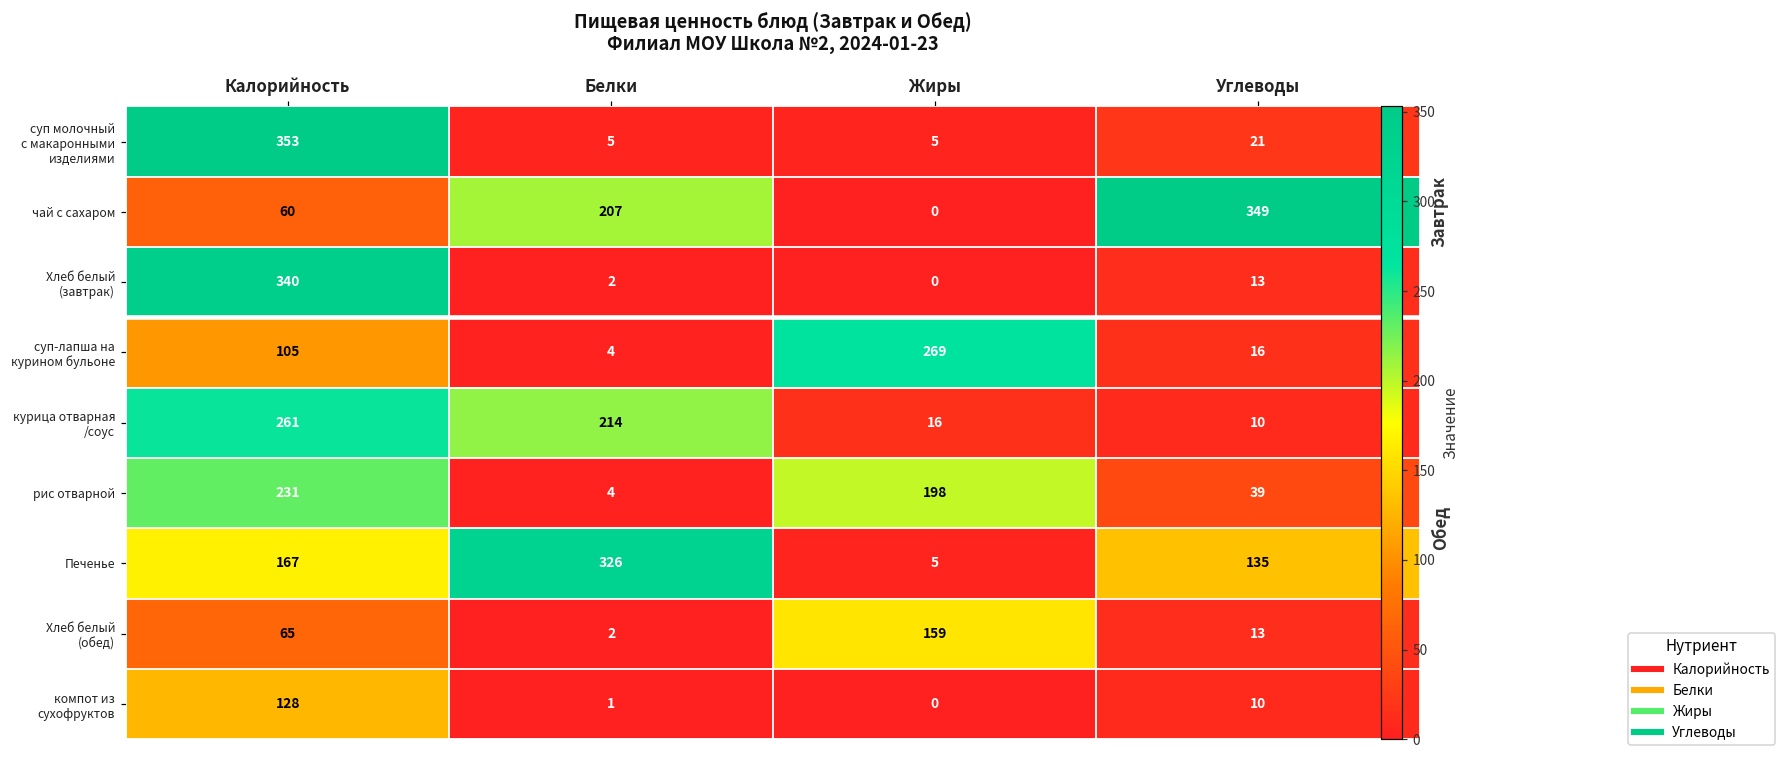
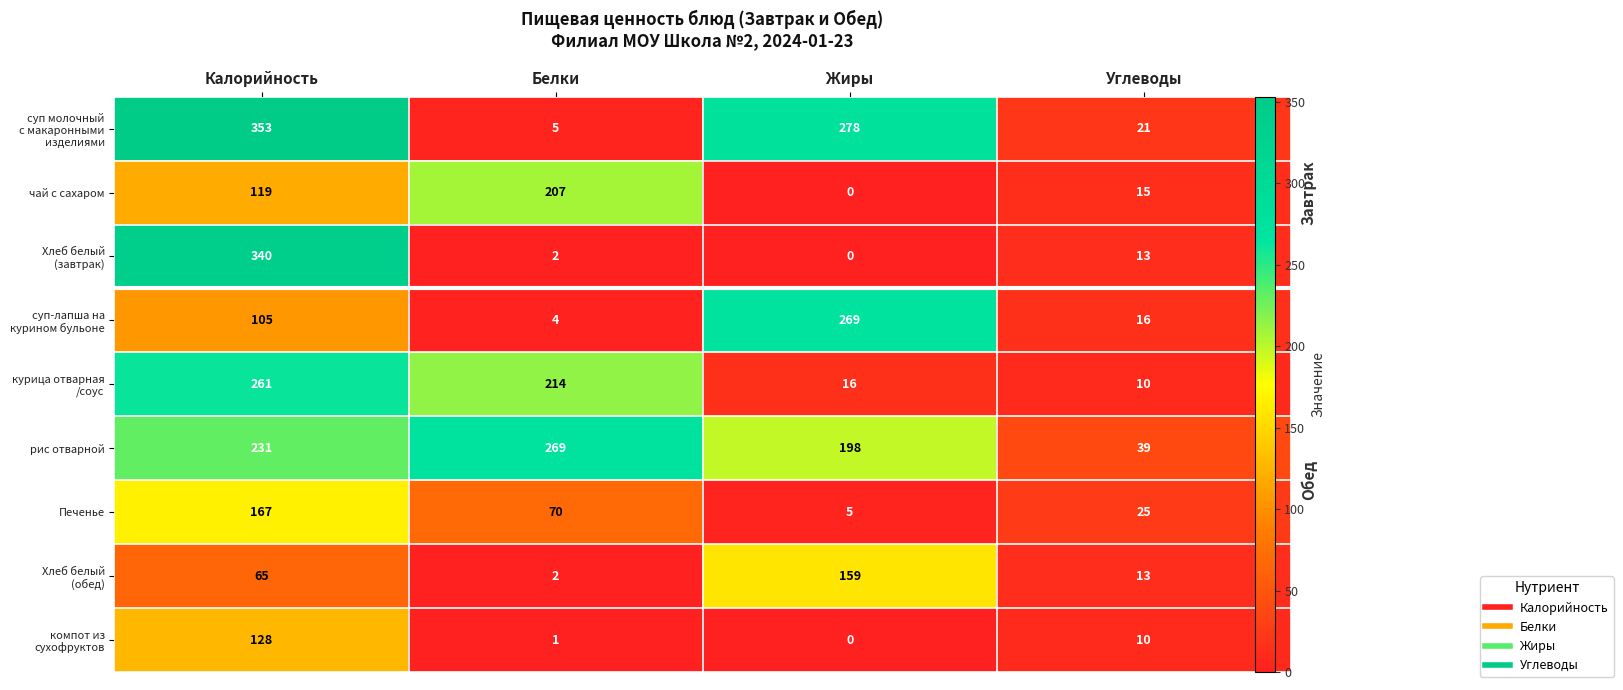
суп молочный с макаронными изделиями, Жиры: 5 -> 278
чай с сахаром, Калорийность: 60 -> 119
чай с сахаром, Углеводы: 349 -> 15
рис отварной, Белки: 4 -> 269
Печенье, Белки: 326 -> 70
Печенье, Углеводы: 135 -> 25
